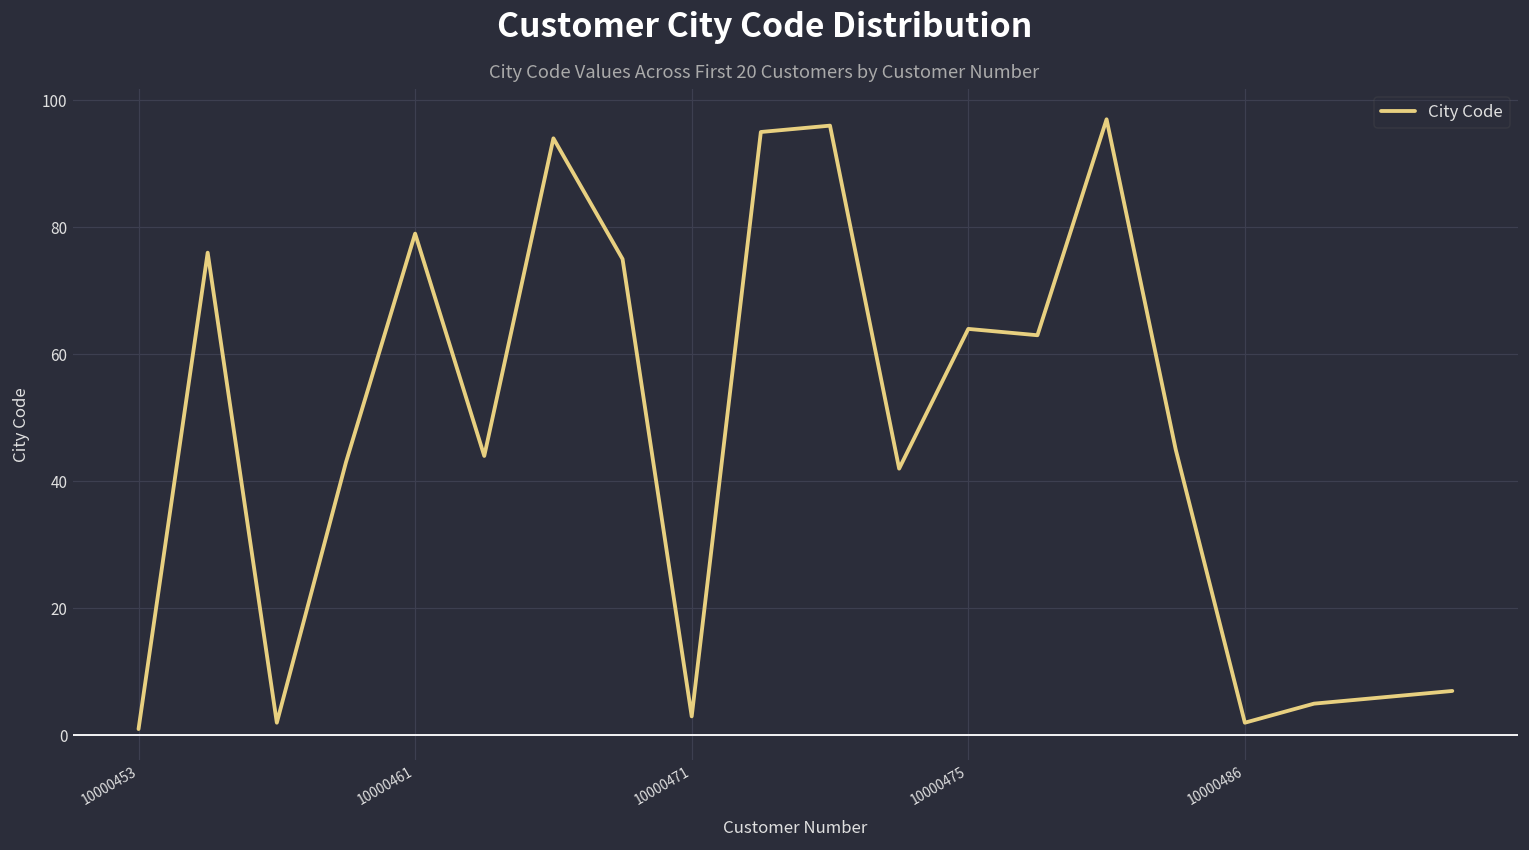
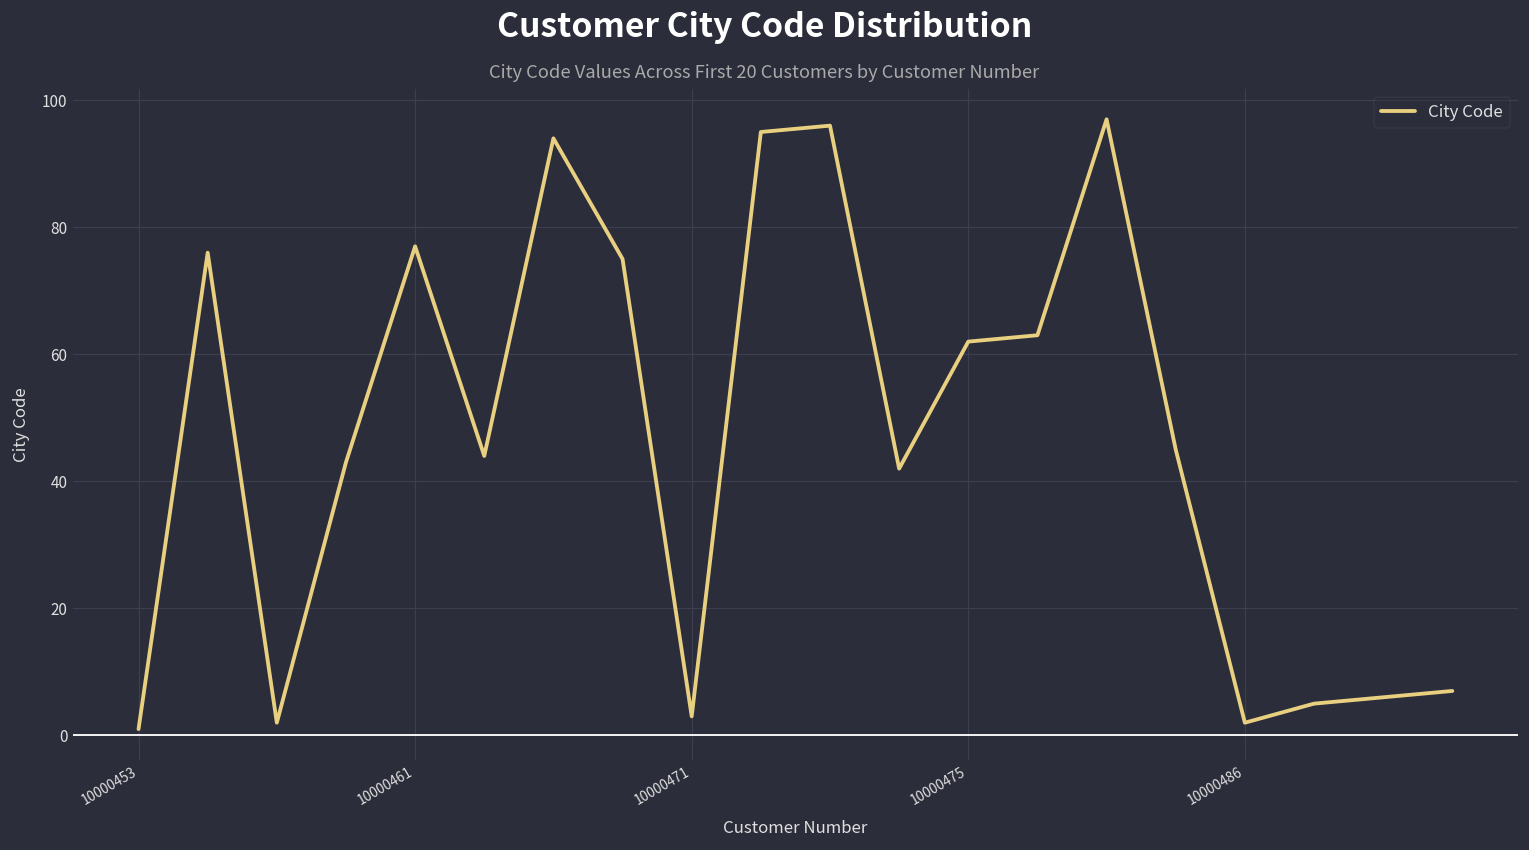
10000461: 79 -> 77
10000475: 64 -> 62
